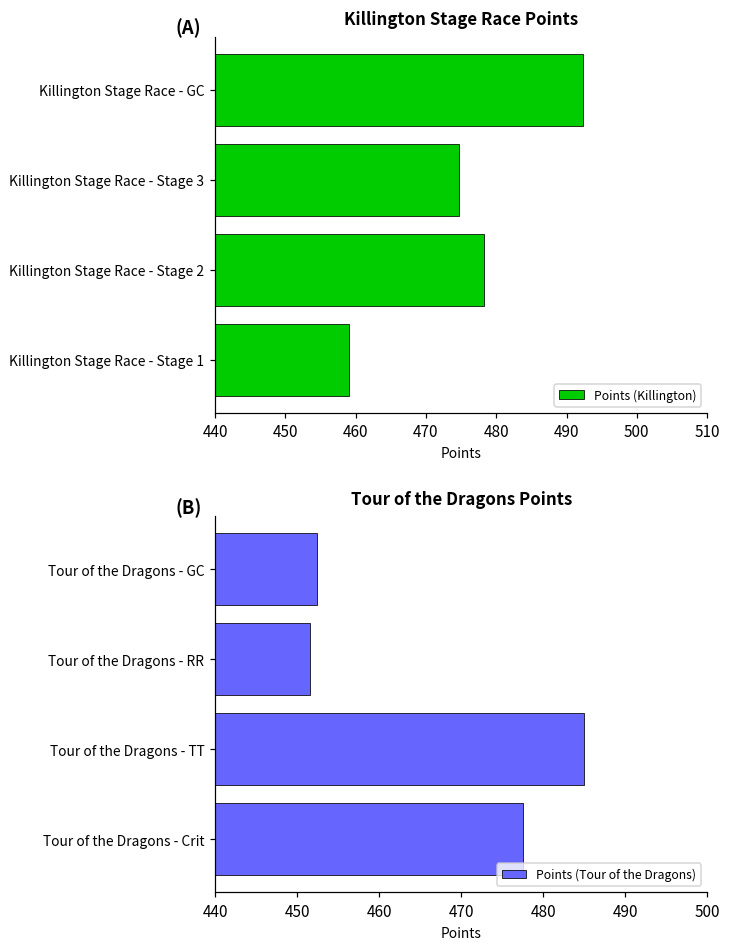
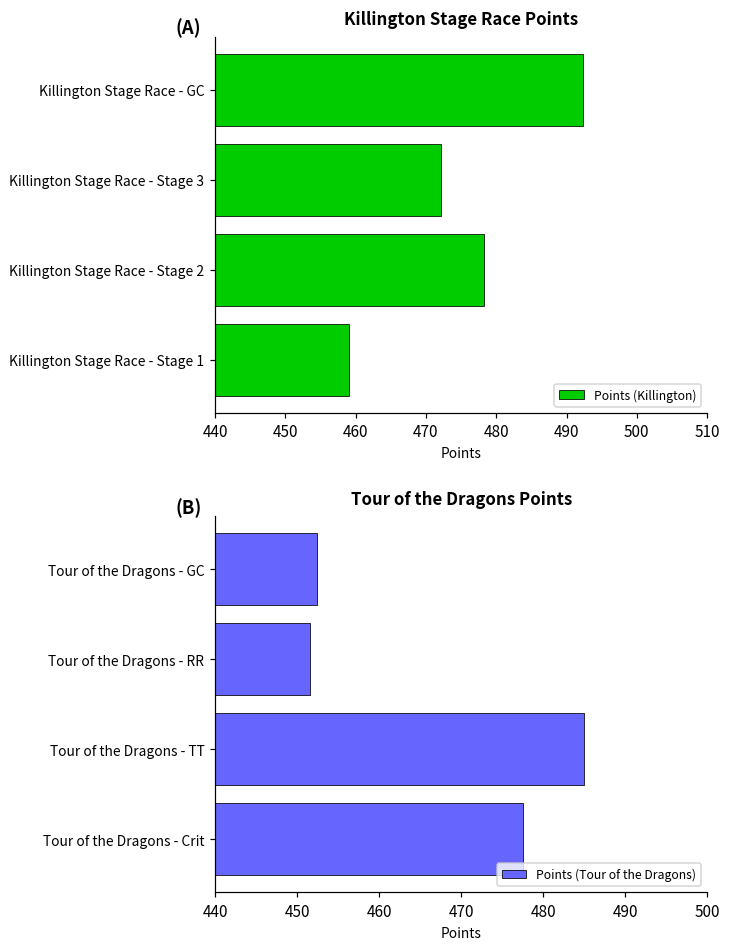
Killington Stage Race Points, Killington Stage Race - Stage 3: 475 -> 472
